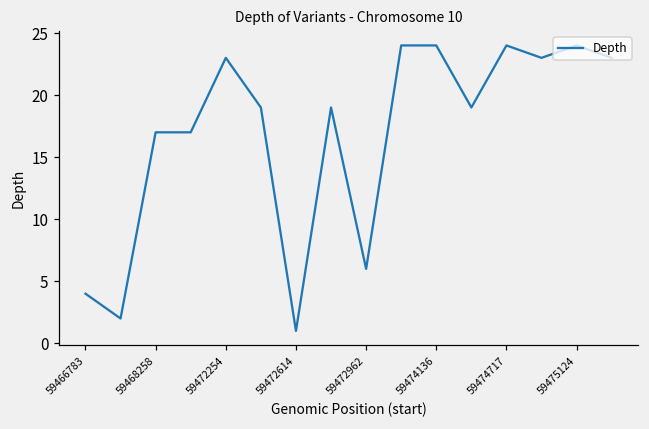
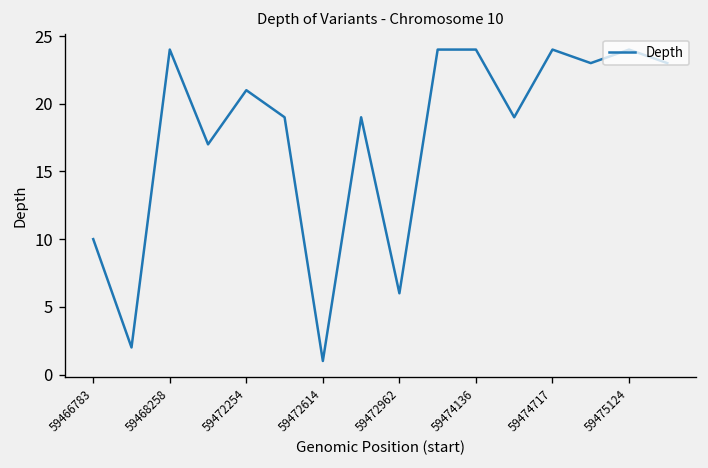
59466783: 4 -> 10
59468258: 17 -> 24
59472254: 23 -> 21
